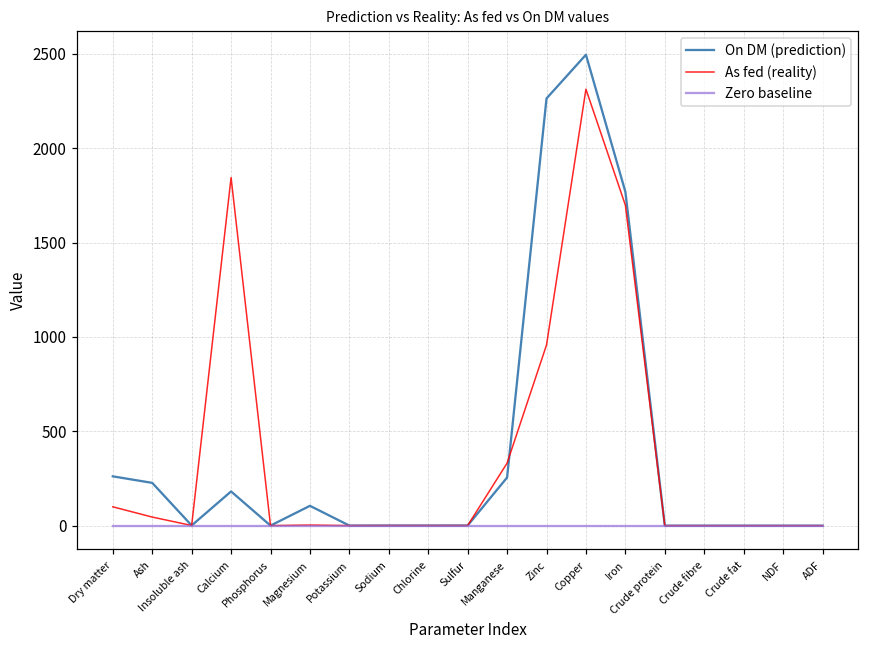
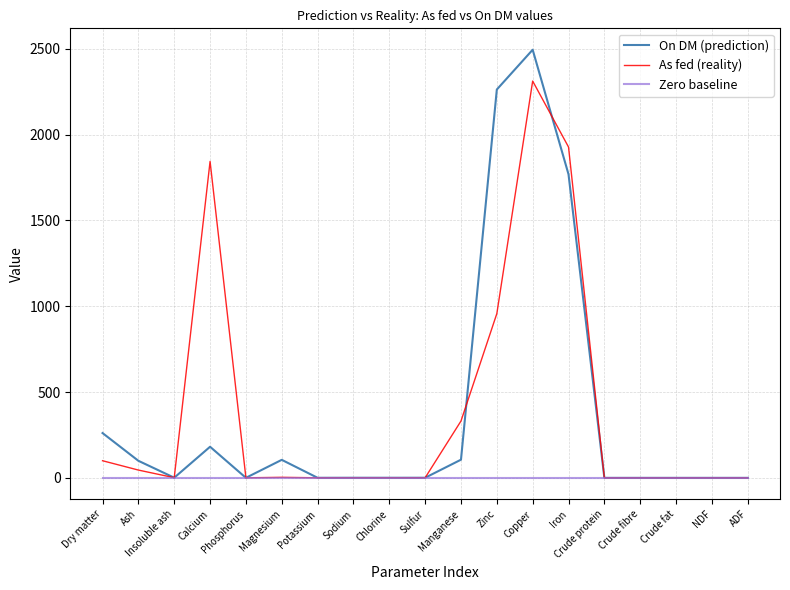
On DM (prediction), Ash: 230 -> 100
On DM (prediction), Manganese: 260 -> 110
As fed (reality), Iron: 1700 -> 1930
